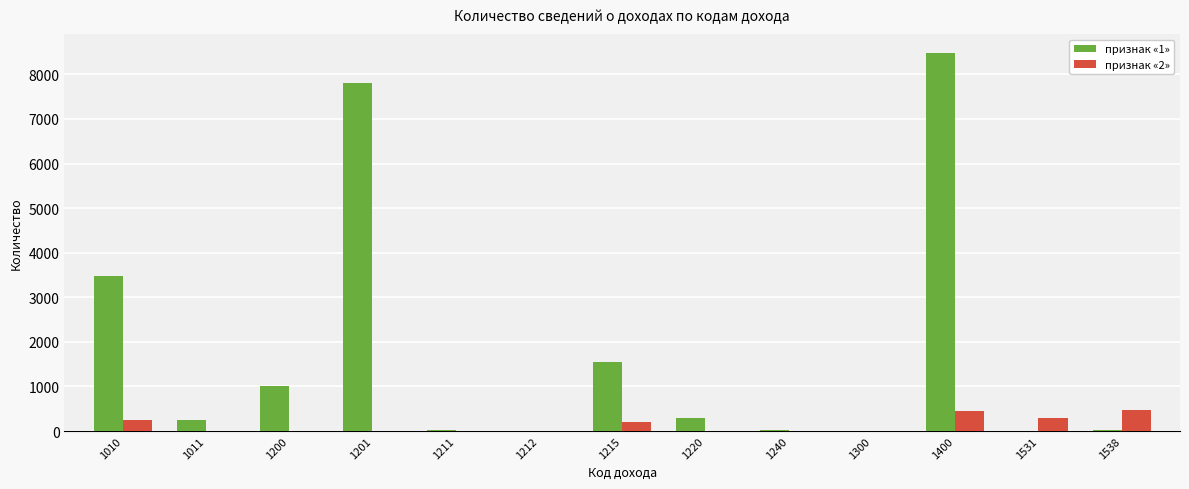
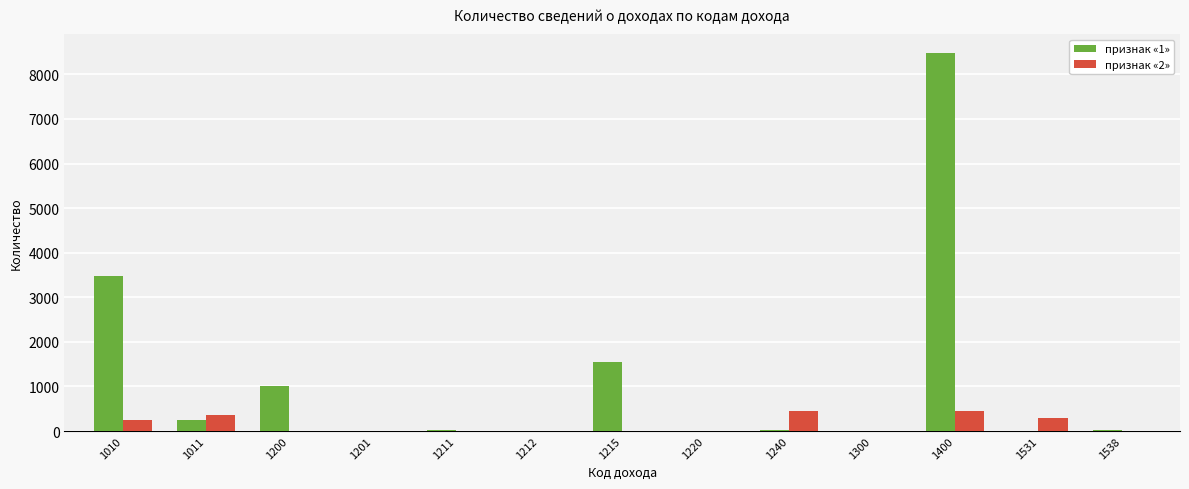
признак «2», 1011: 0 -> 400
признак «1», 1201: 7800 -> 0
признак «2», 1215: 200 -> 0
признак «1», 1220: 300 -> 0
признак «2», 1240: 0 -> 400
признак «2», 1538: 500 -> 0
